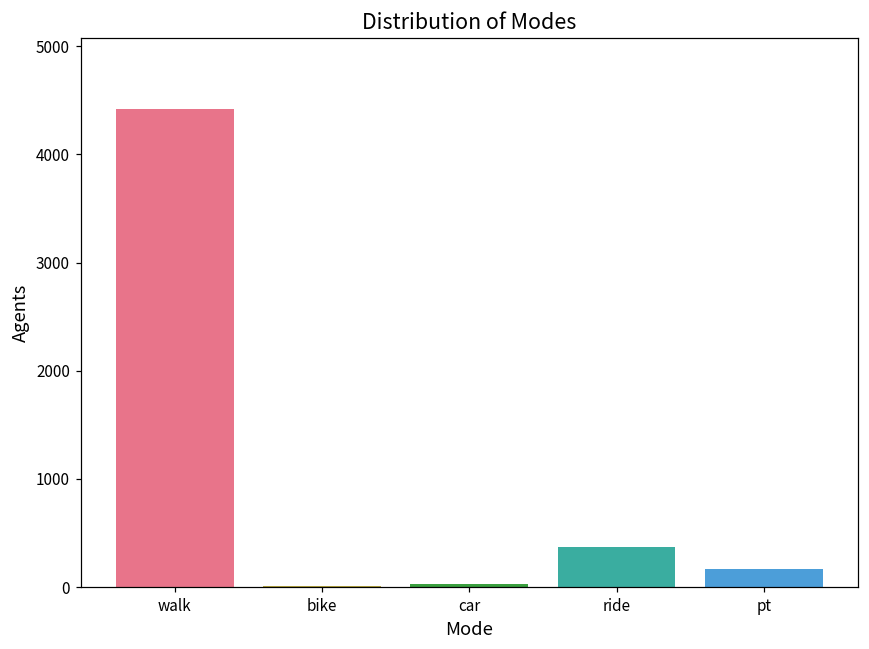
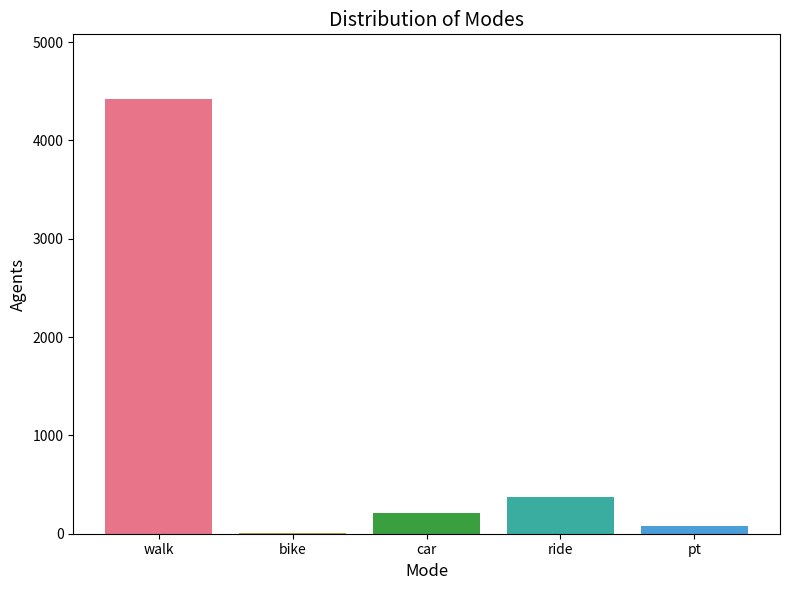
car: 0 -> 200
pt: 200 -> 100
